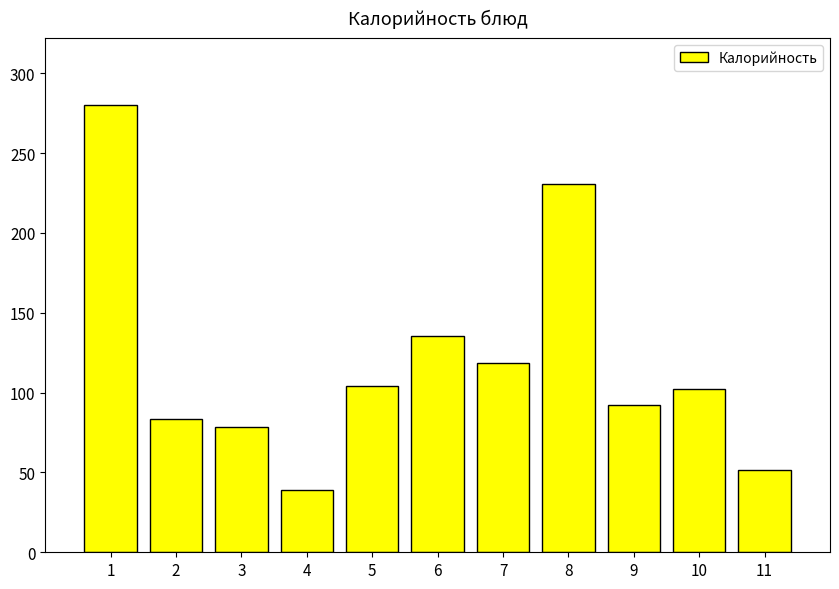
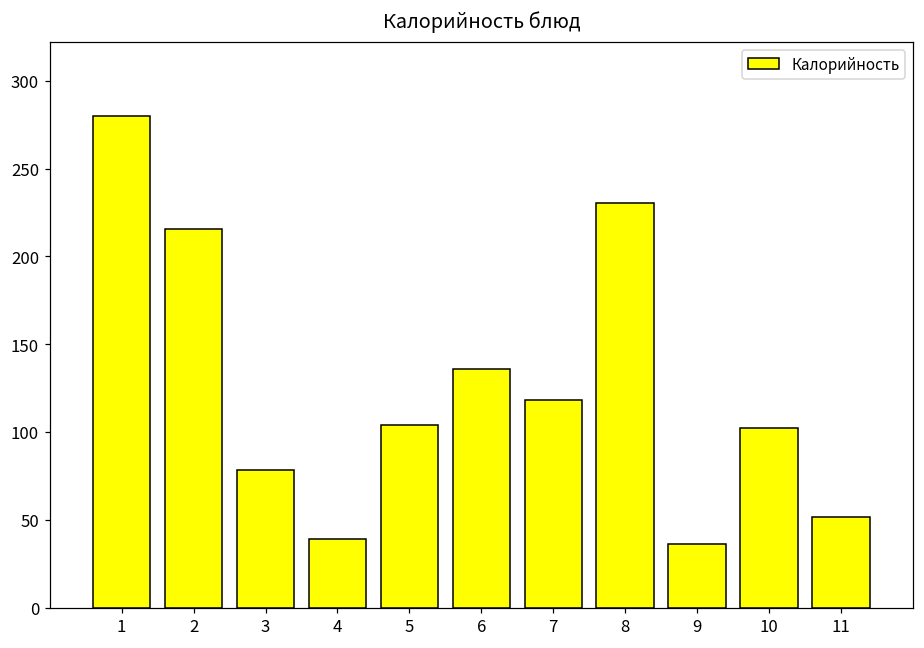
2: 83 -> 215
9: 92 -> 36
